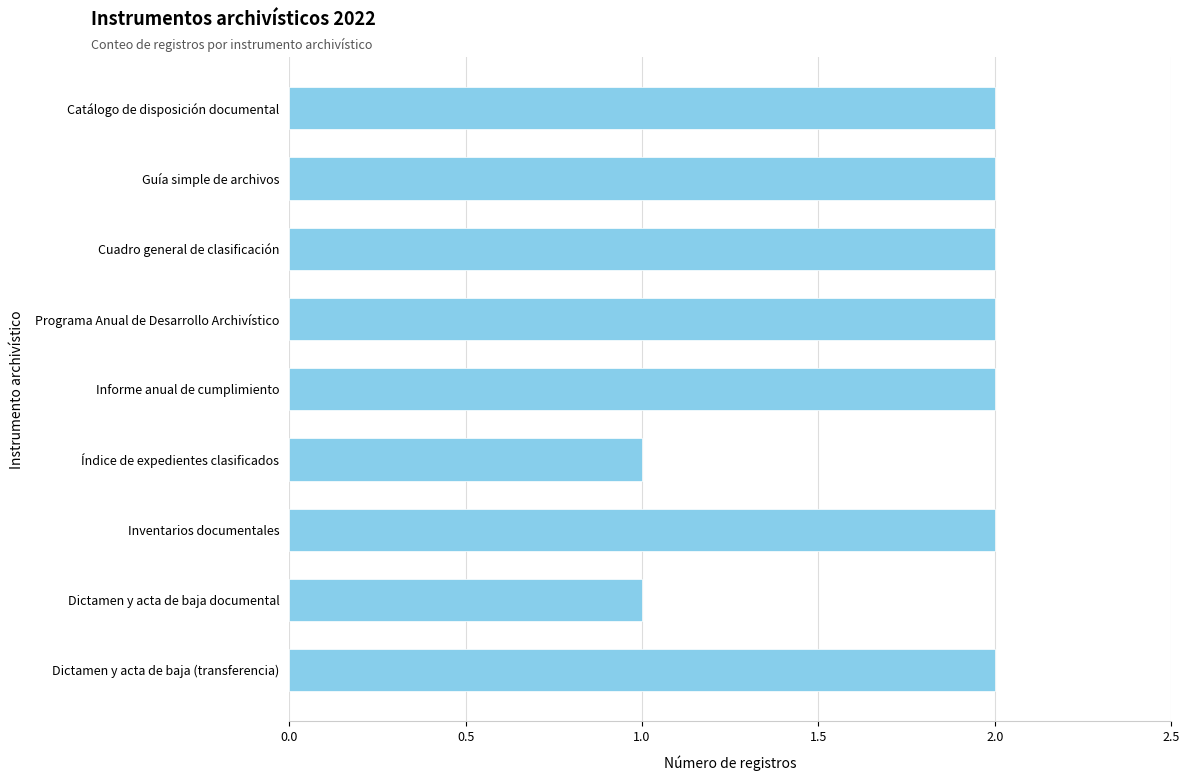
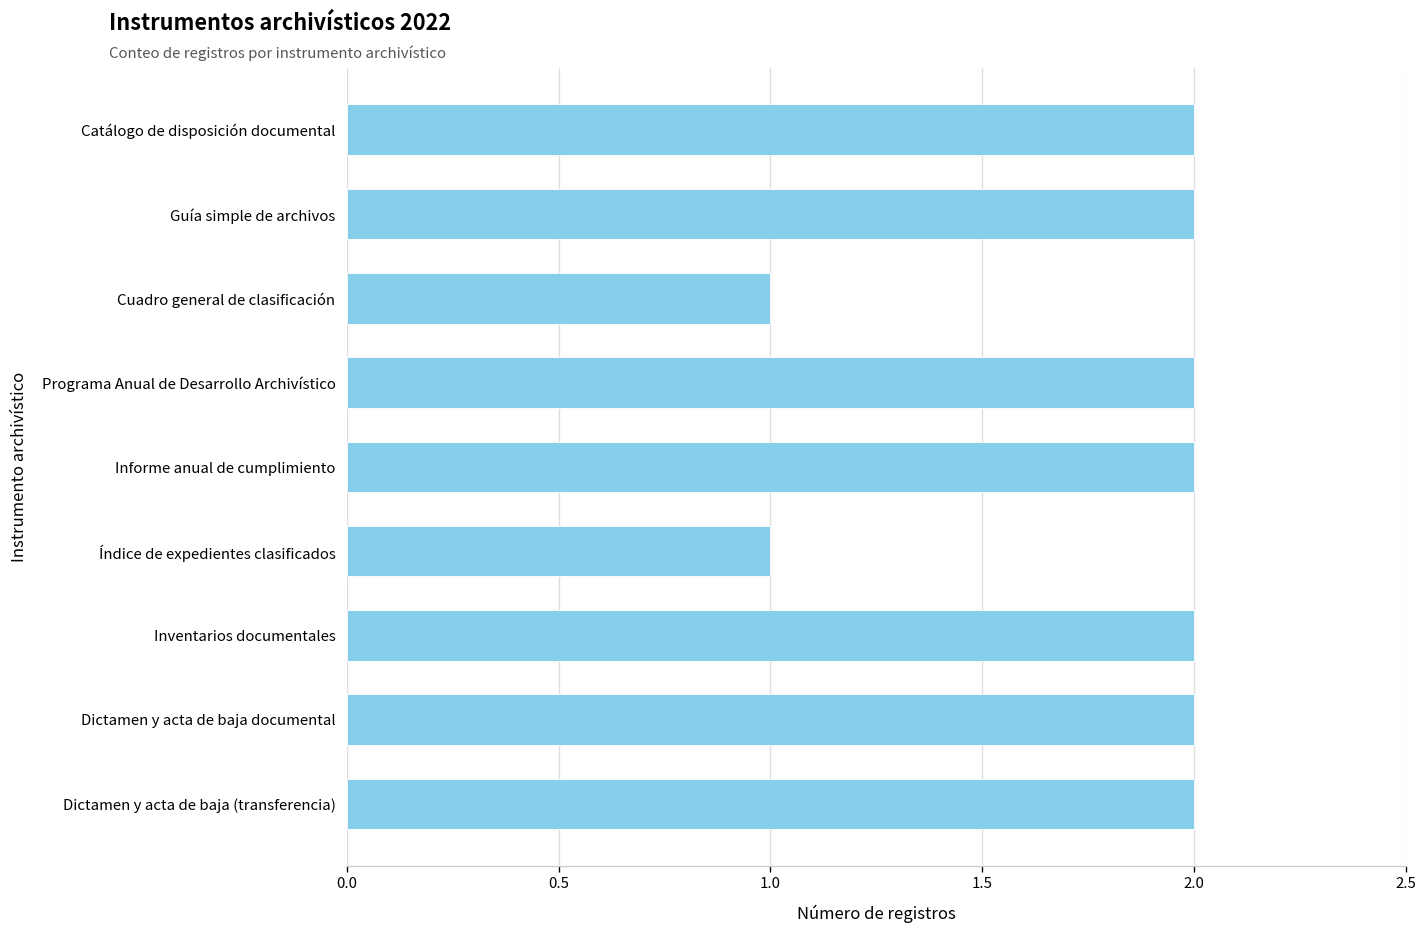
Cuadro general de clasificación: 2 -> 1
Dictamen y acta de baja documental: 1 -> 2
